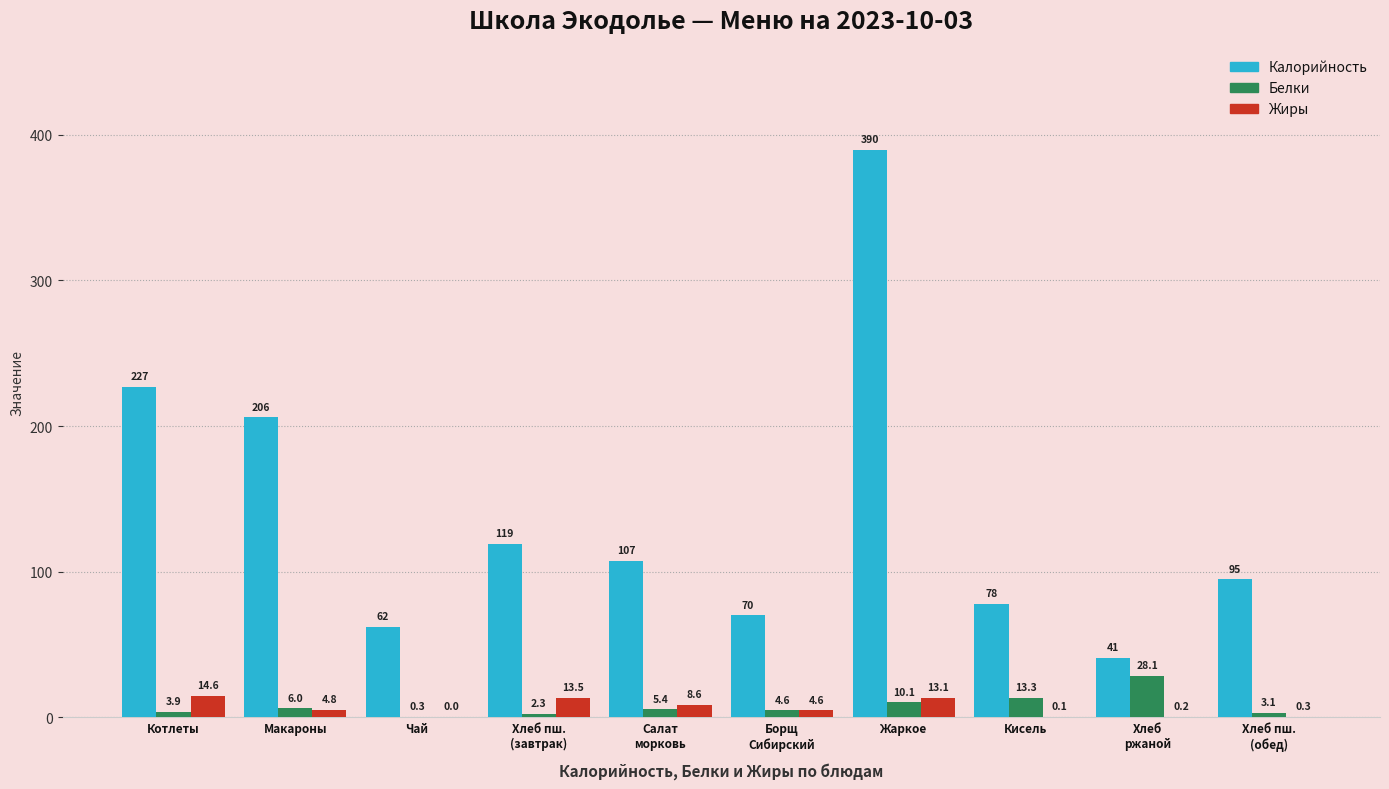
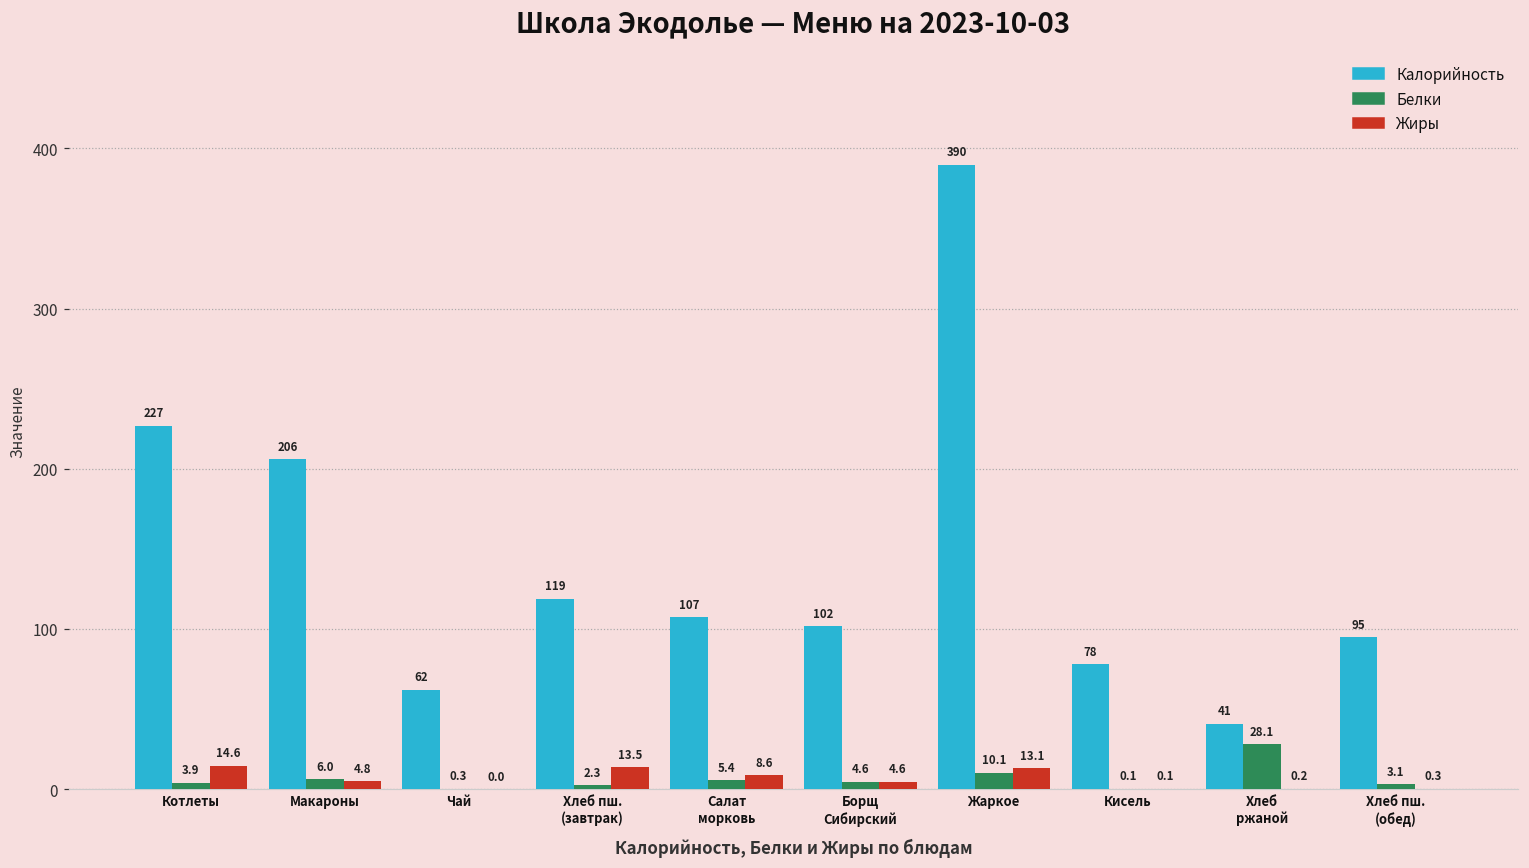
Калорийность, Борщ Сибирский: 70 -> 102
Белки, Кисель: 13.3 -> 0.1
